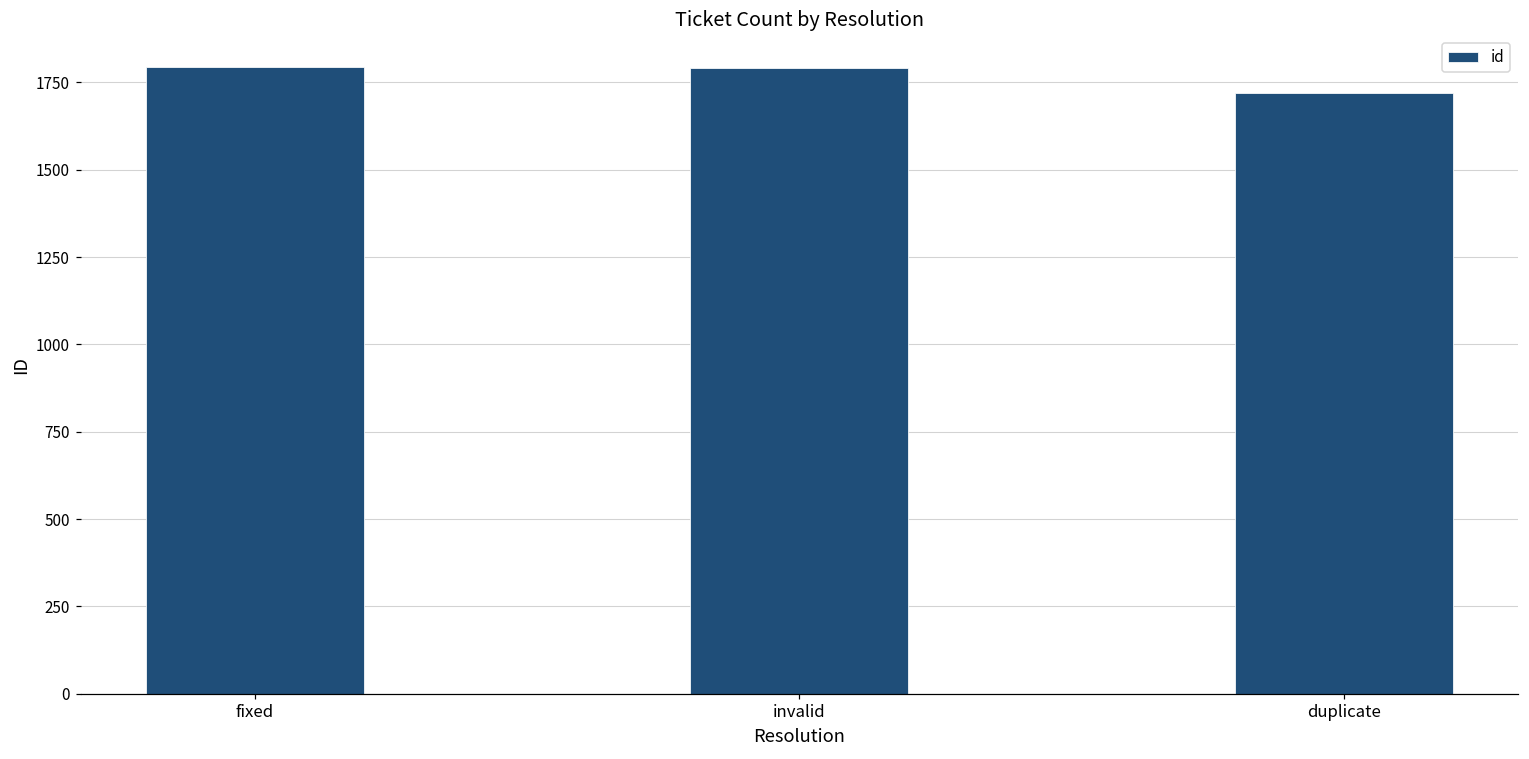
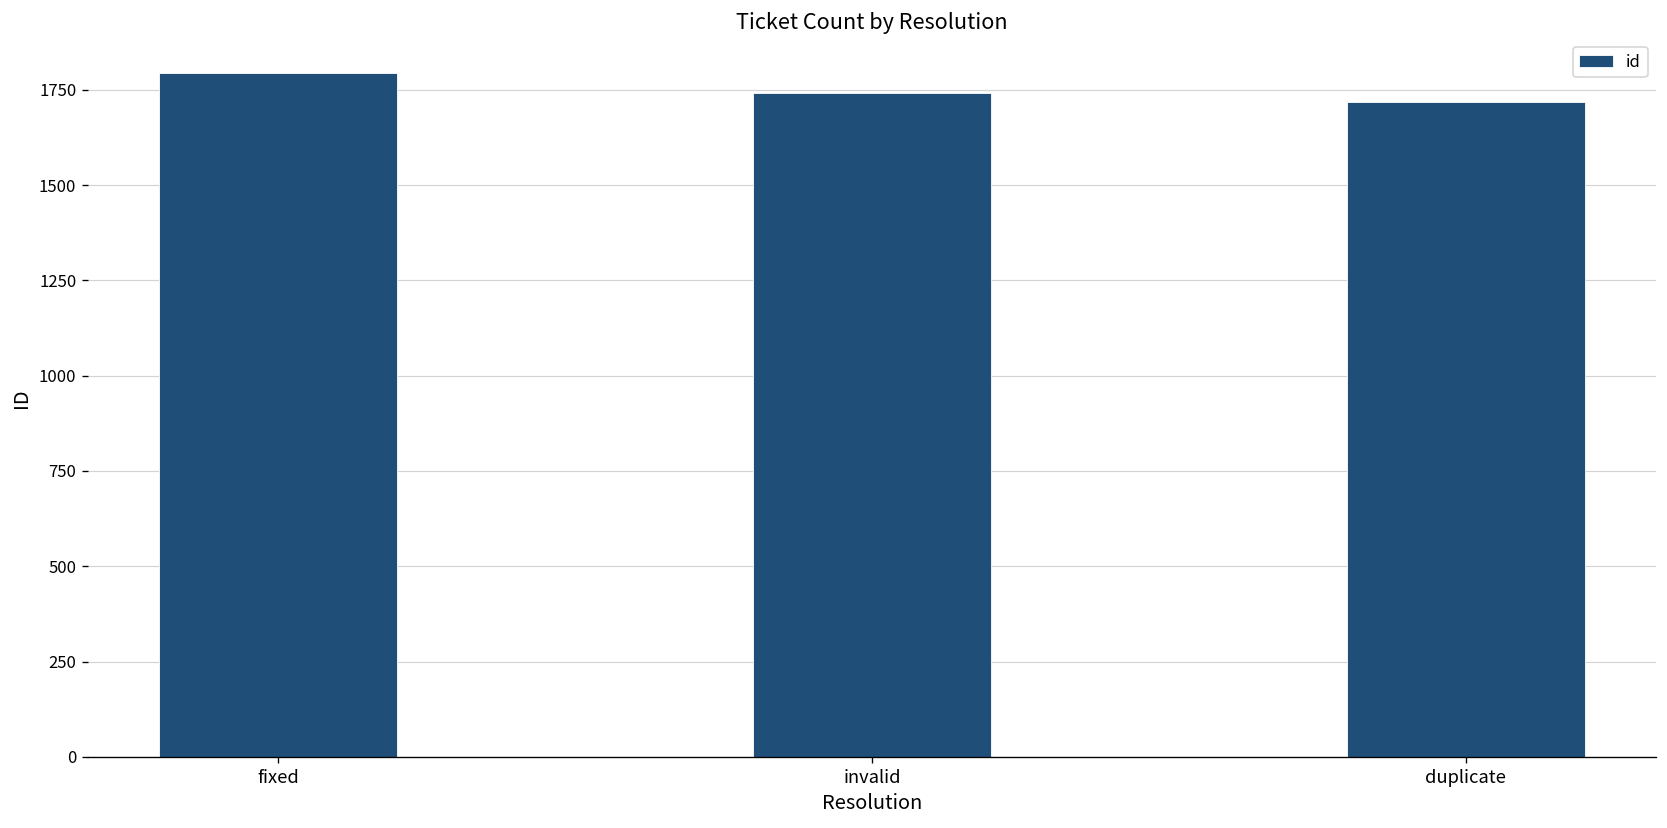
invalid: 1790 -> 1740
